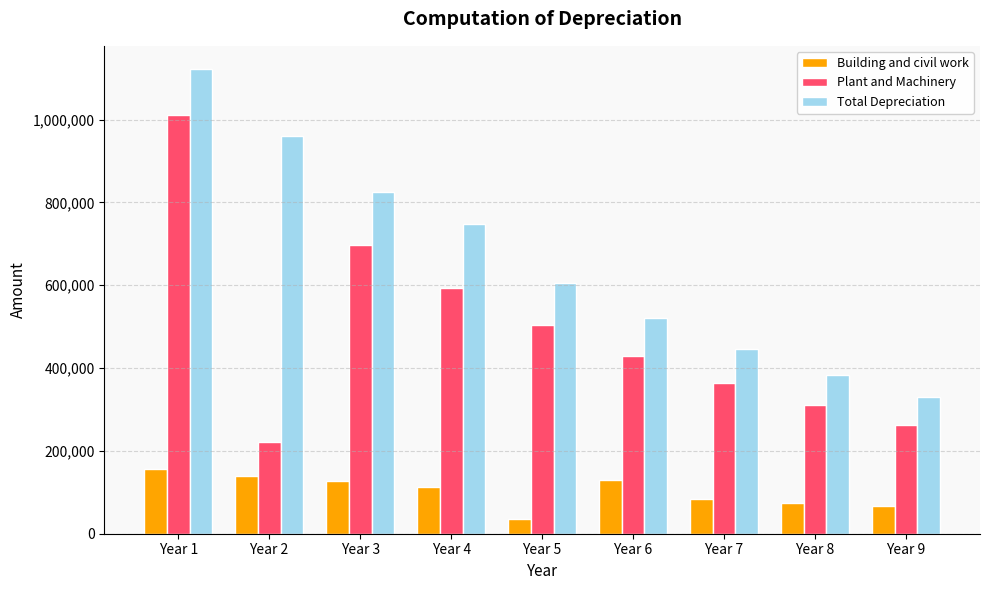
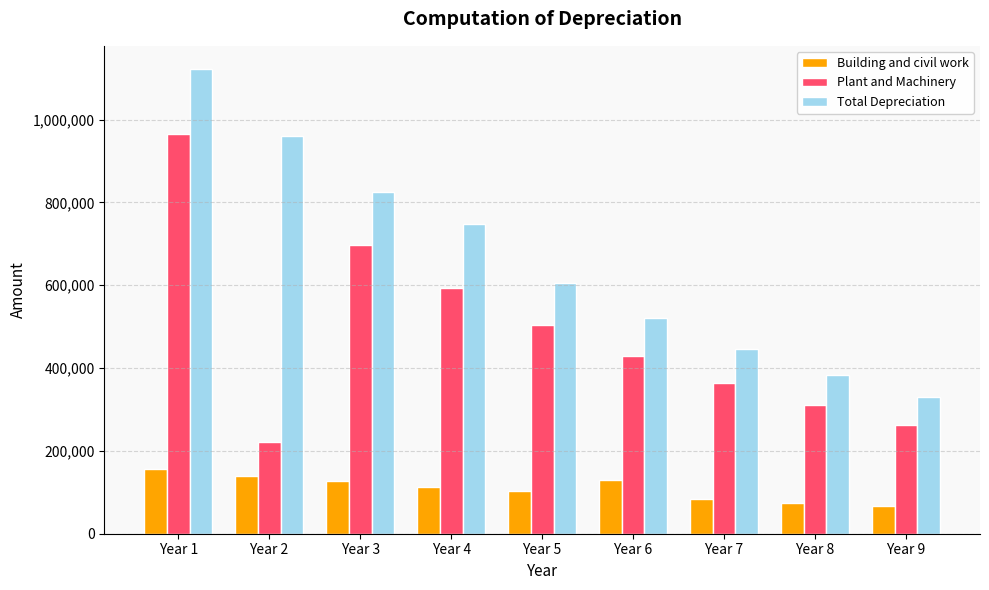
Plant and Machinery, Year 1: 1,010,000 -> 970,000
Building and civil work, Year 5: 40,000 -> 100,000
